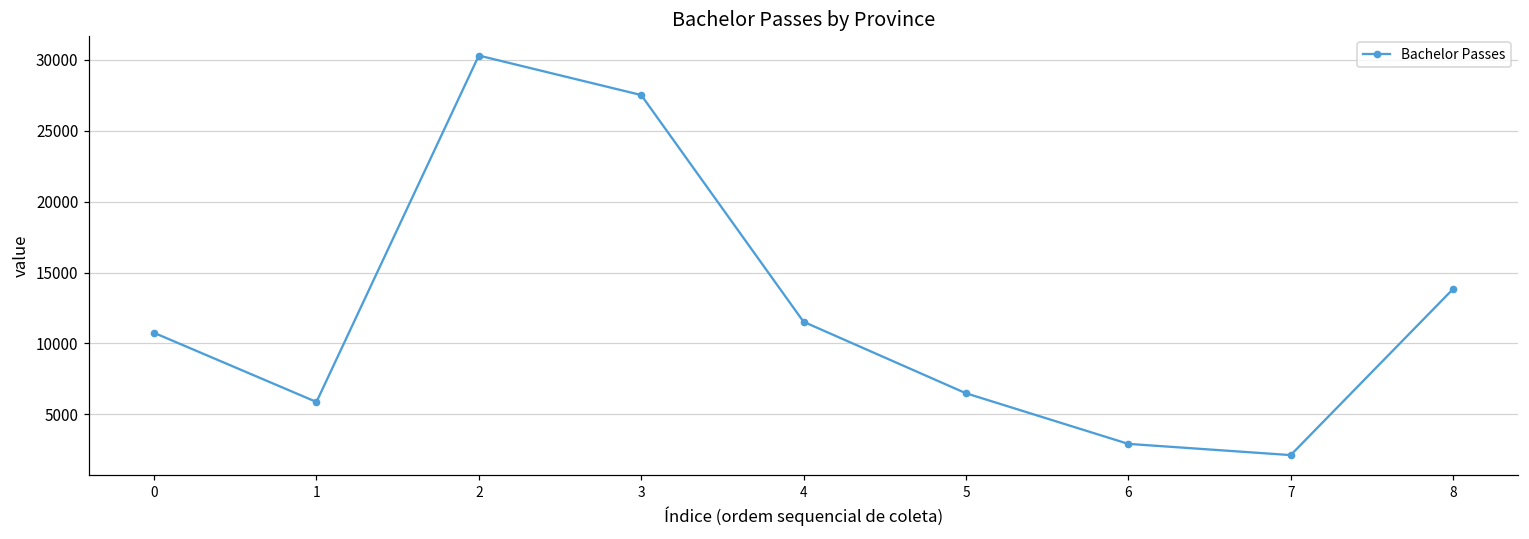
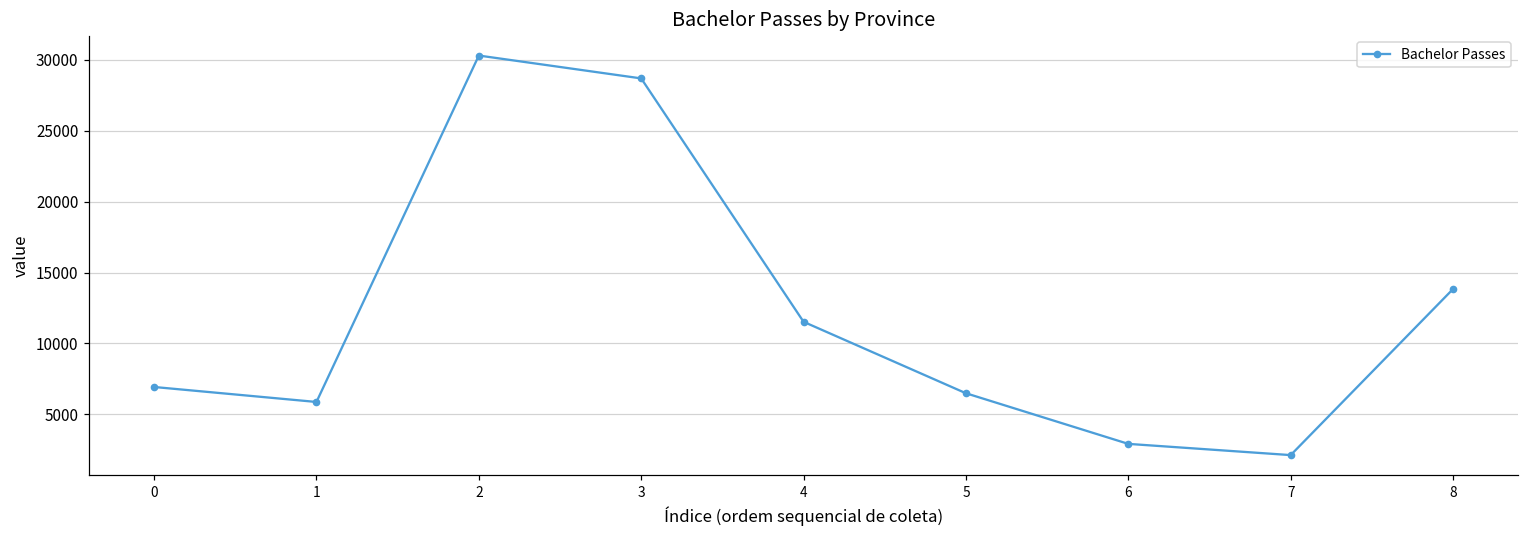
0: 10700 -> 6900
3: 27500 -> 28700
